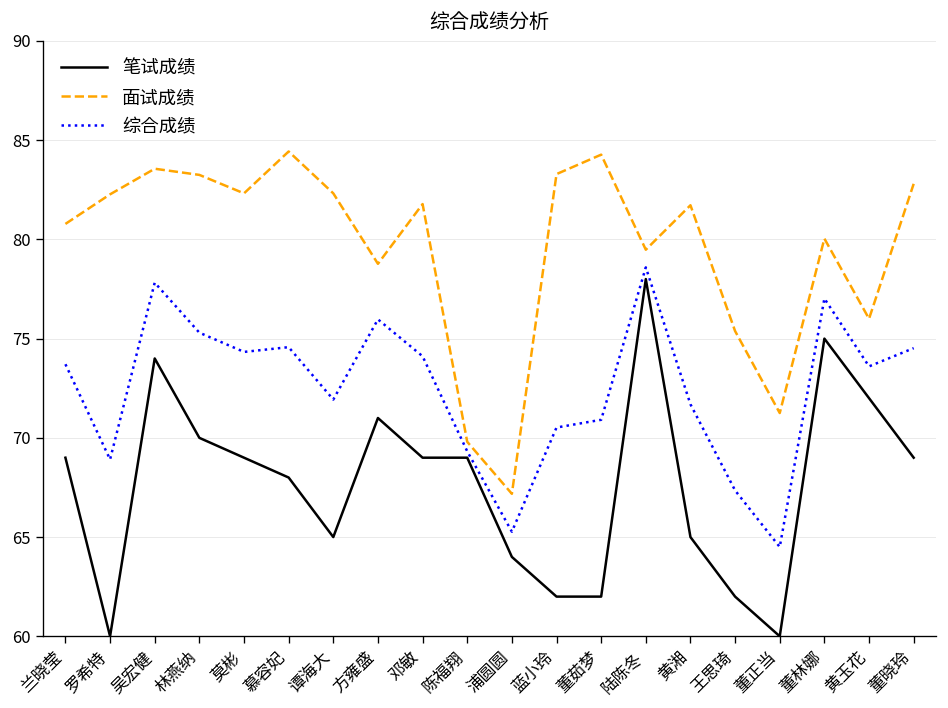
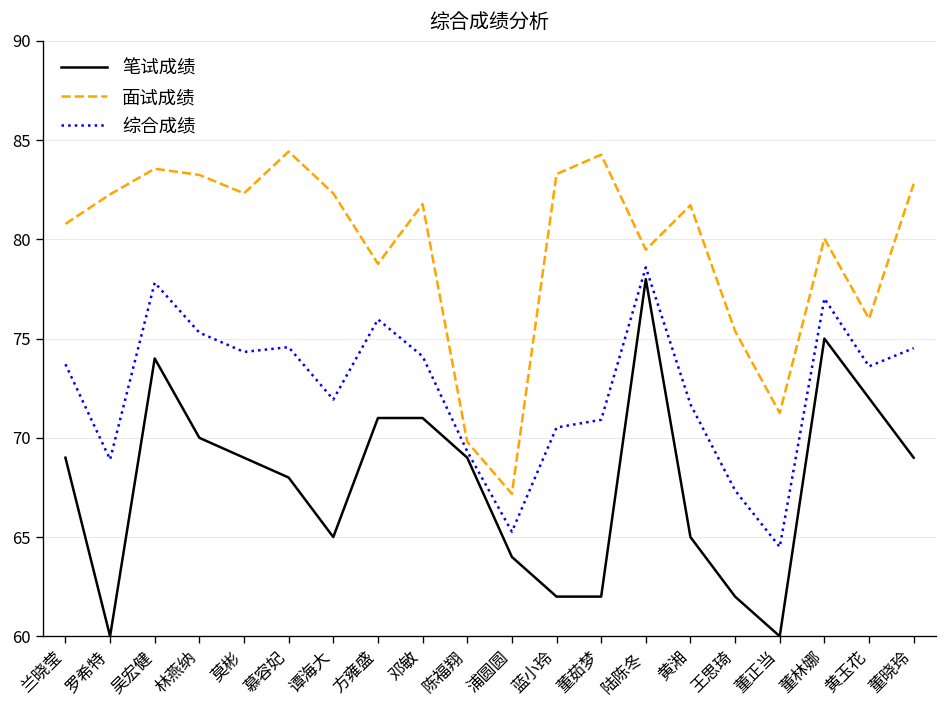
笔试成绩, 邓敏: 69 -> 71
